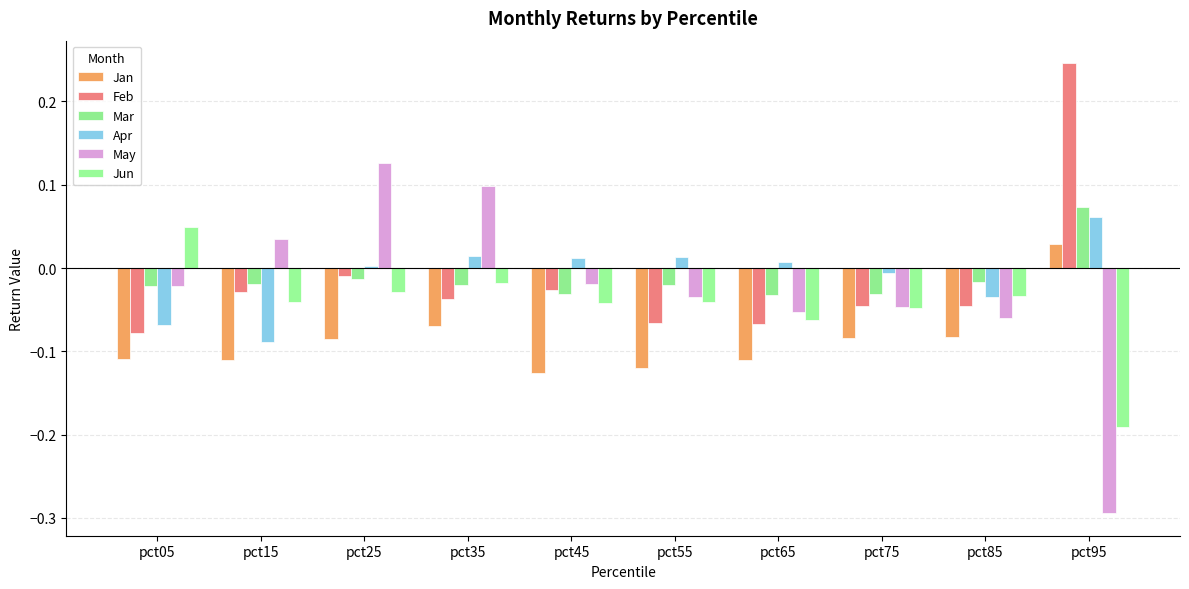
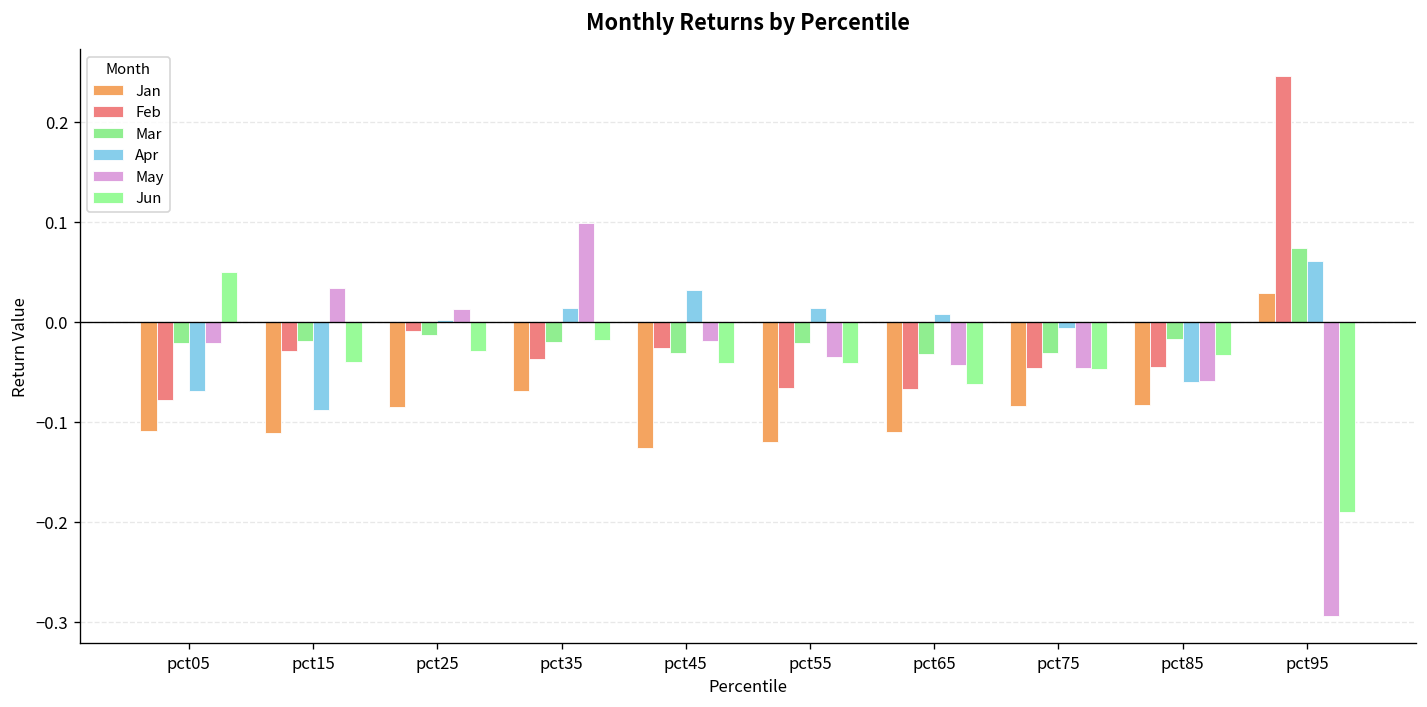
May, pct25: 0.13 -> 0.01
Apr, pct45: 0.01 -> 0.03
May, pct65: -0.05 -> -0.04
Apr, pct85: -0.03 -> -0.06
